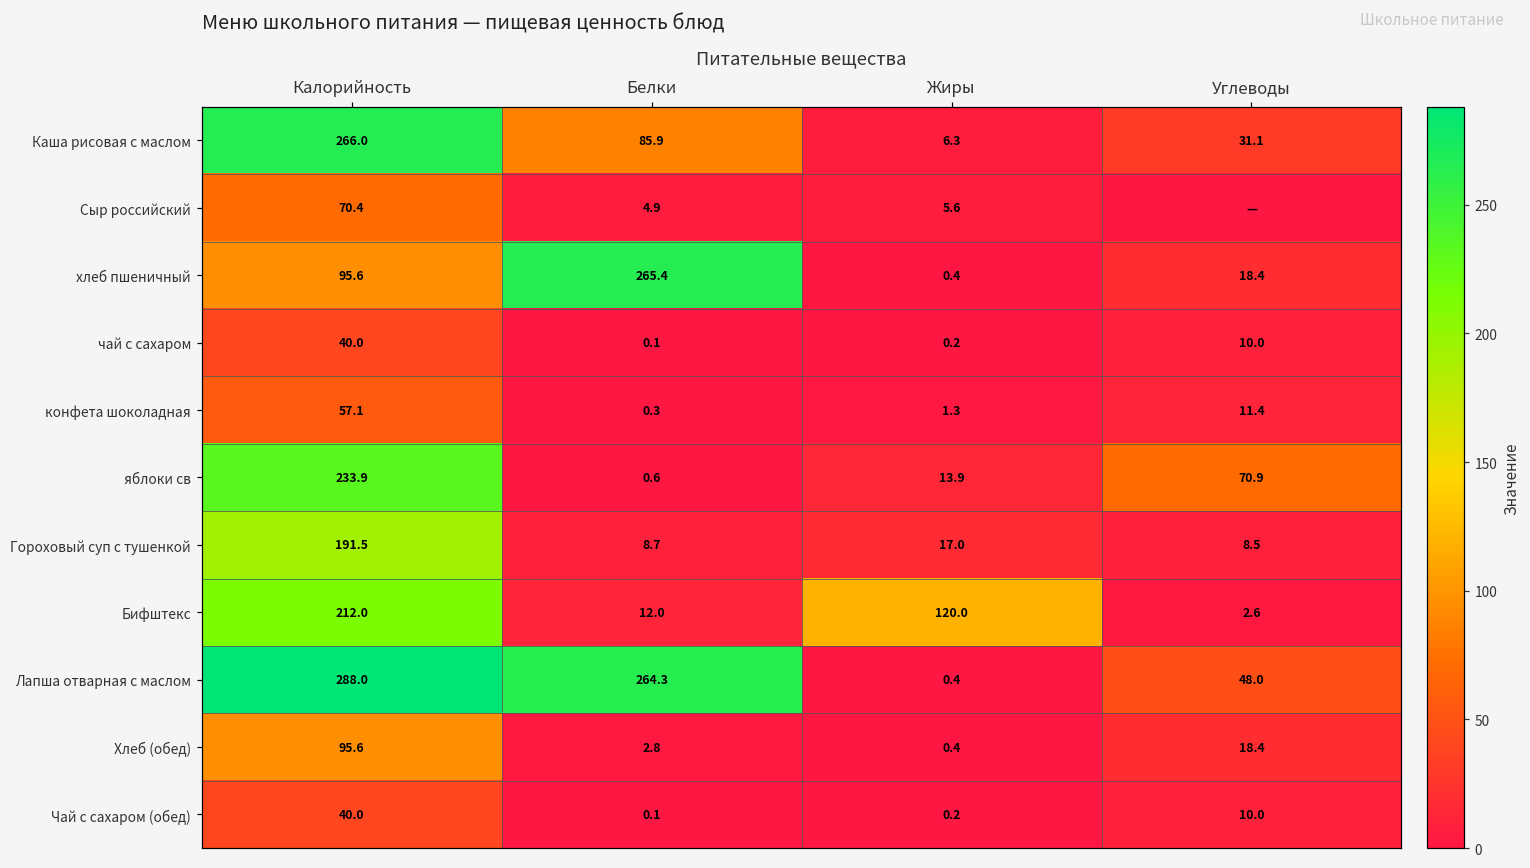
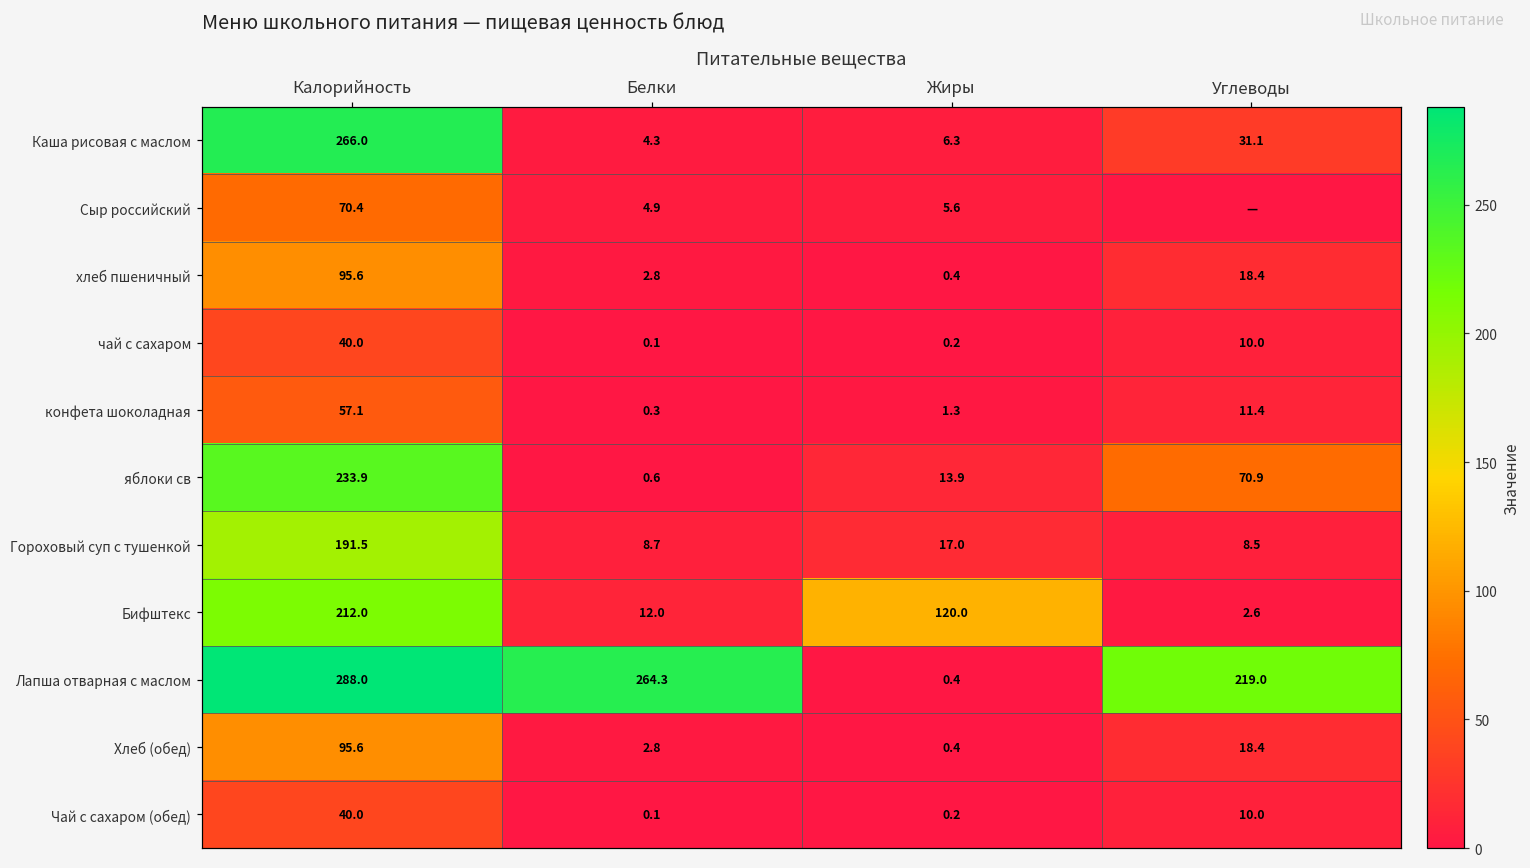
Каша рисовая с маслом, Белки: 85.9 -> 4.3
хлеб пшеничный, Белки: 265.4 -> 2.8
Лапша отварная с маслом, Углеводы: 48.0 -> 219.0
